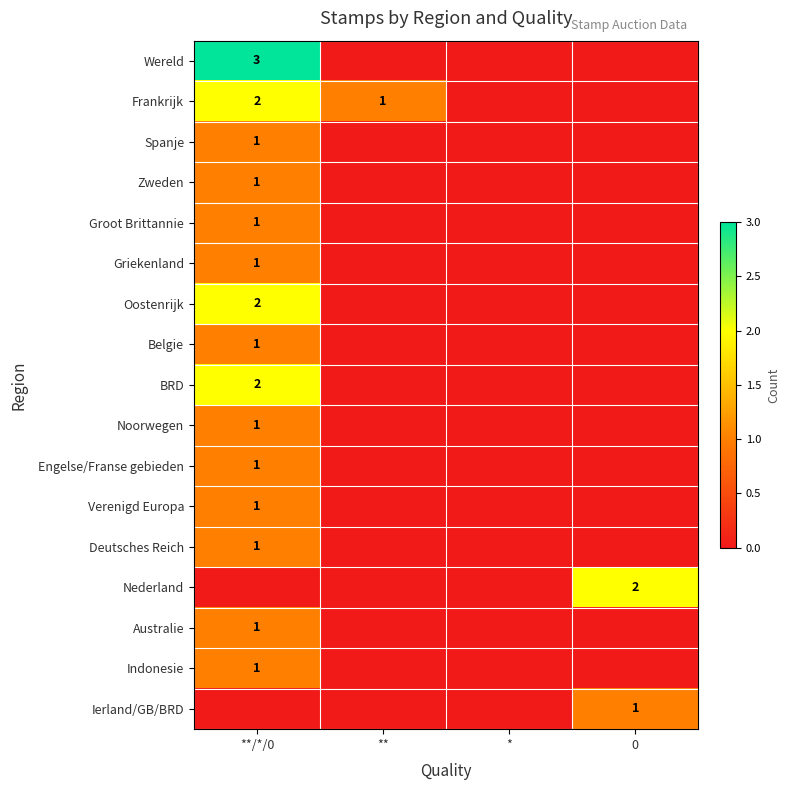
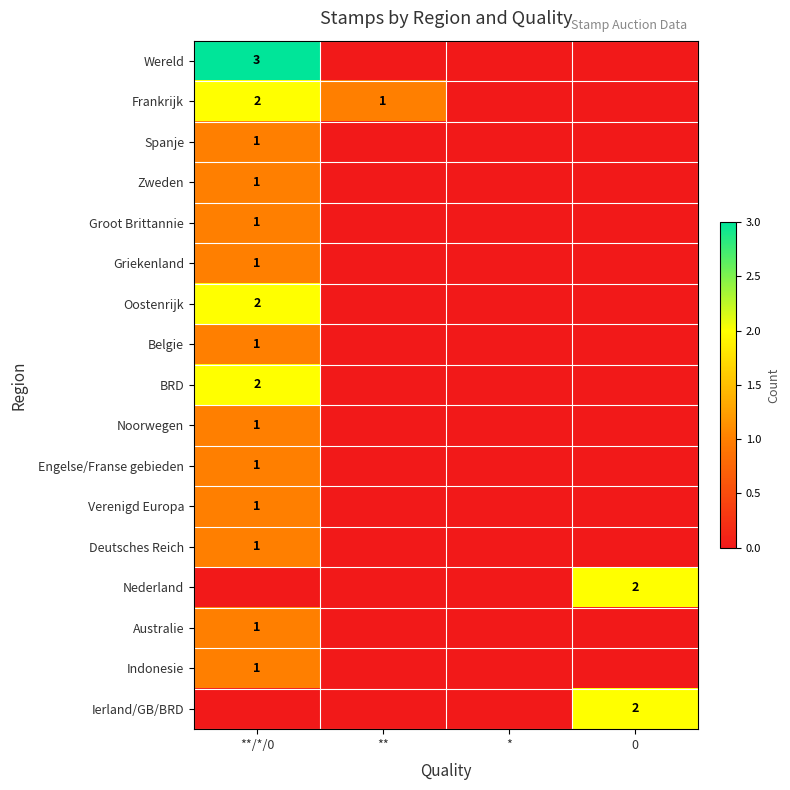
Ierland/GB/BRD, 0: 1 -> 2
